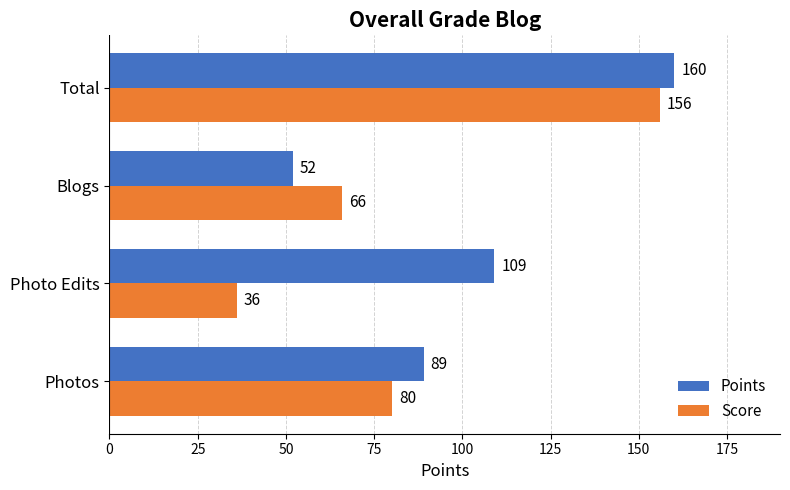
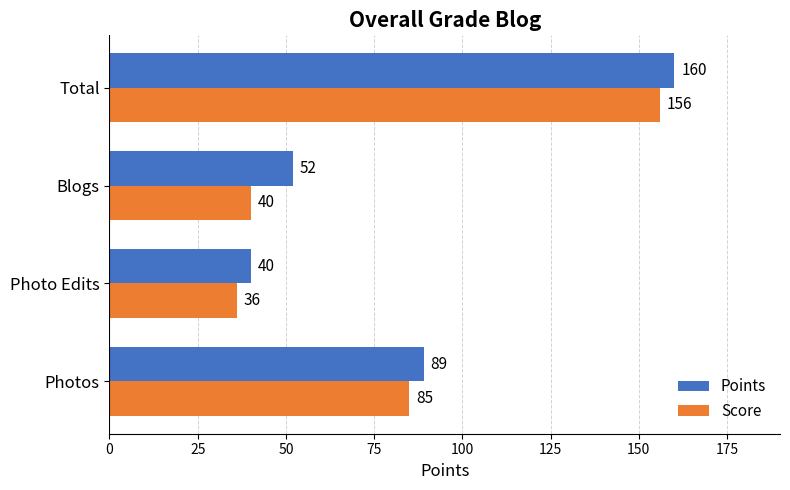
Score, Blogs: 66 -> 40
Points, Photo Edits: 109 -> 40
Score, Photos: 80 -> 85
